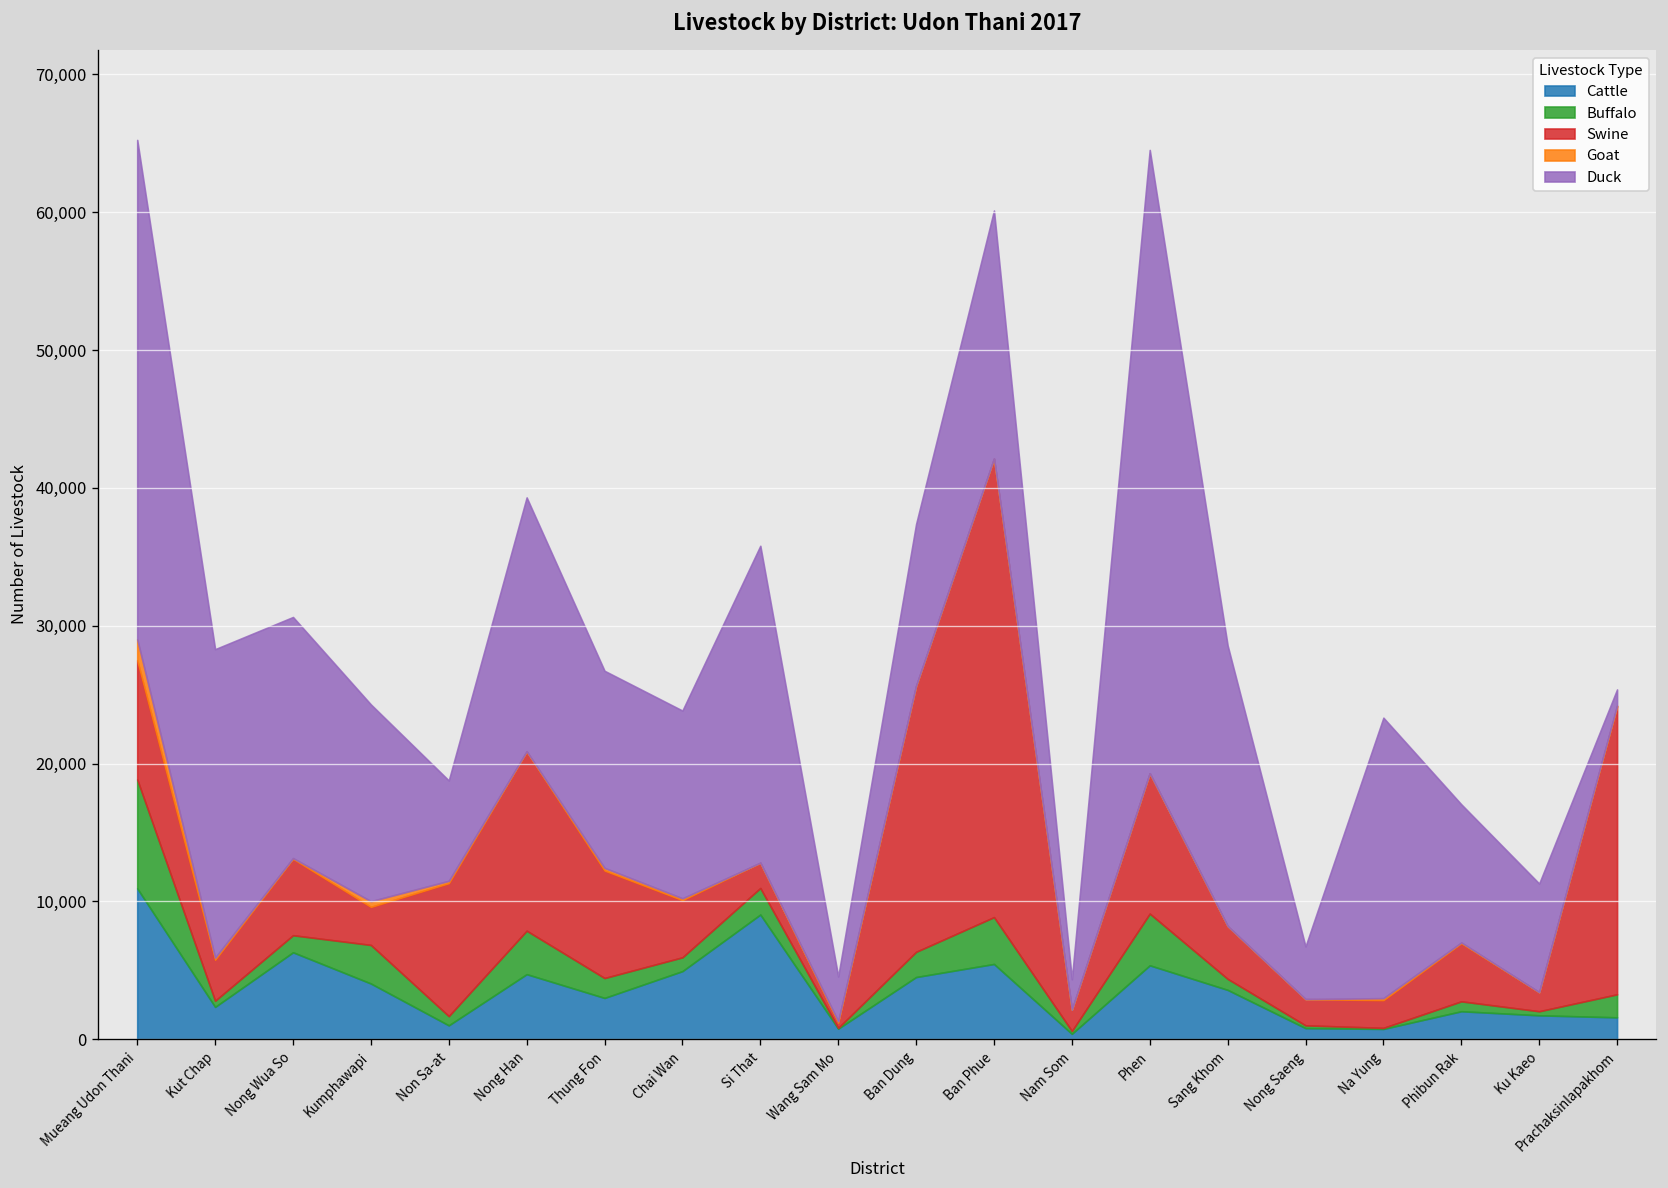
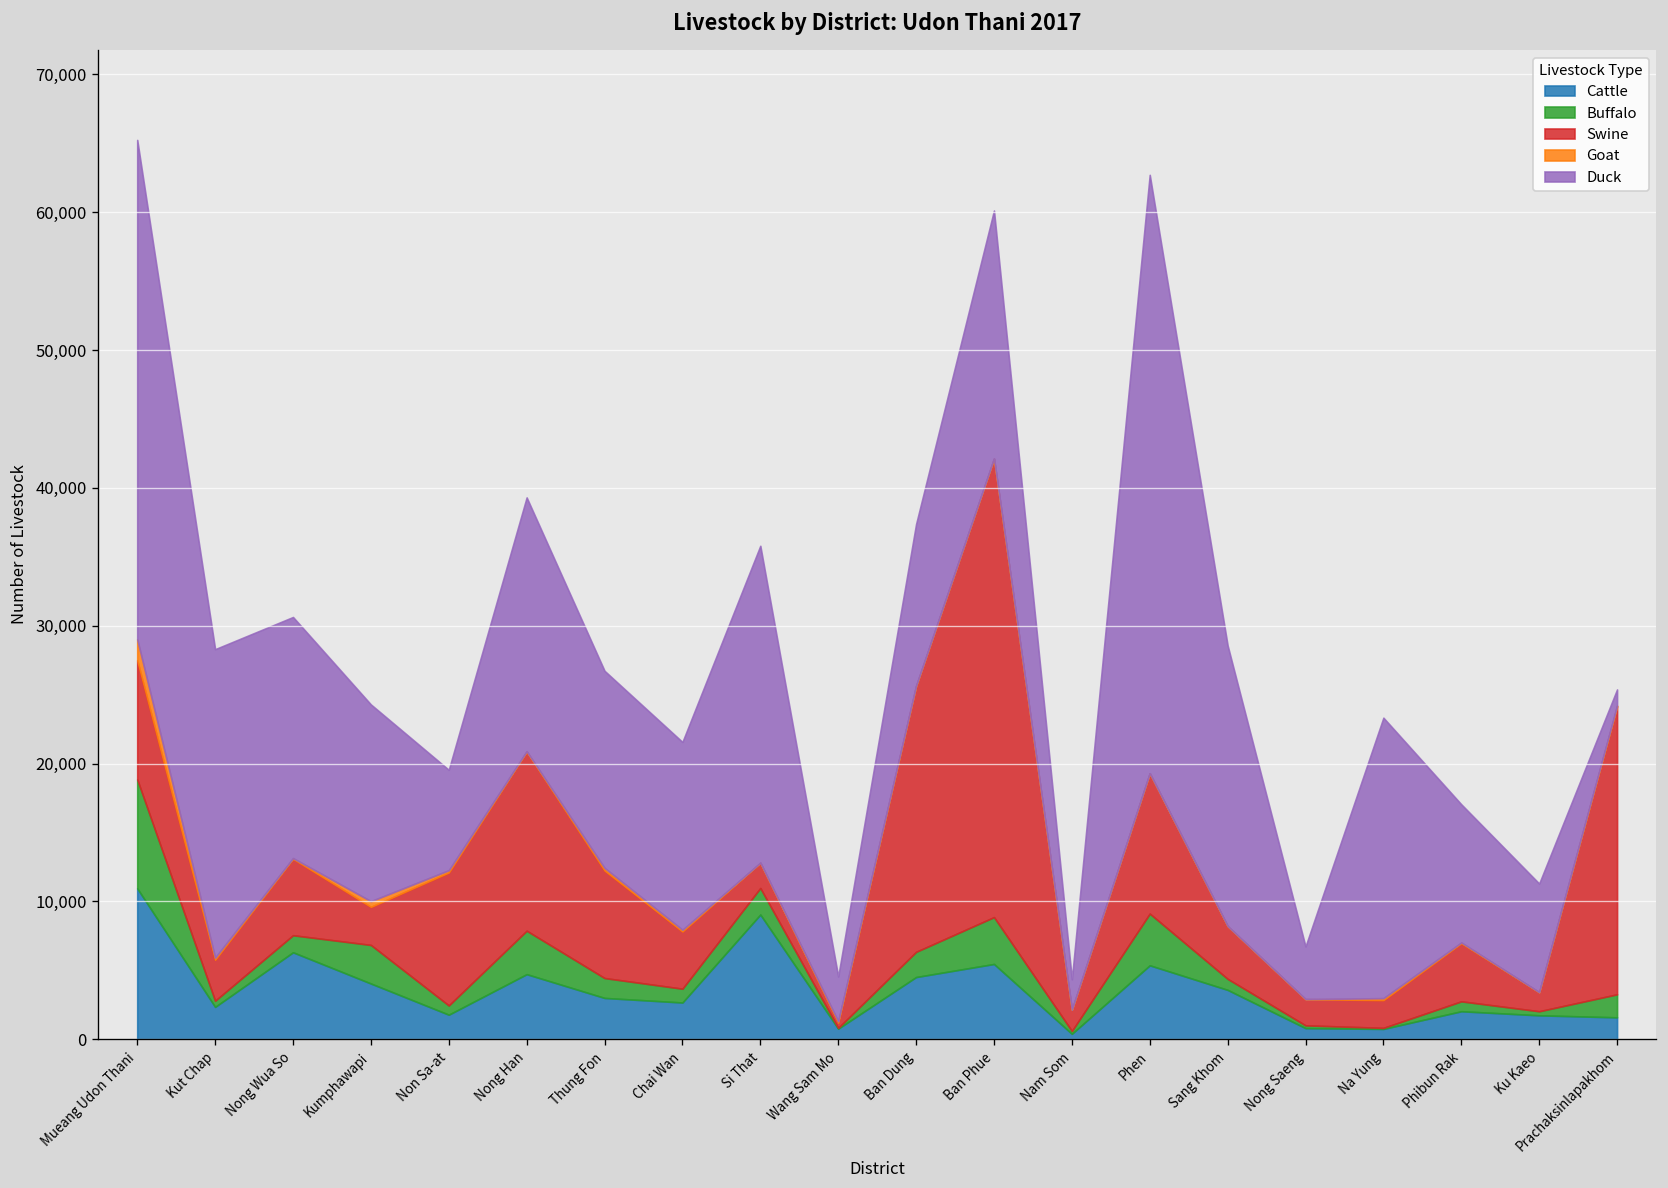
Cattle, Non Sa-at: 1,000 -> 1,800
Cattle, Chai Wan: 4,900 -> 2,700
Duck, Phen: 45,200 -> 43,400
